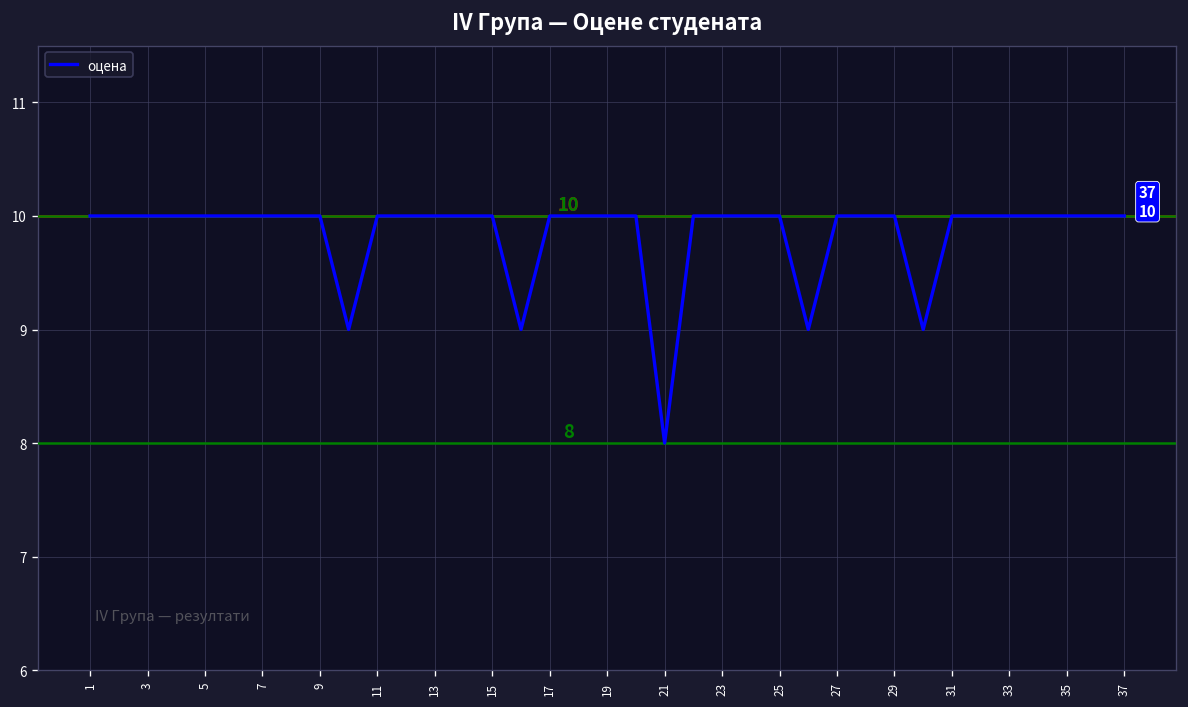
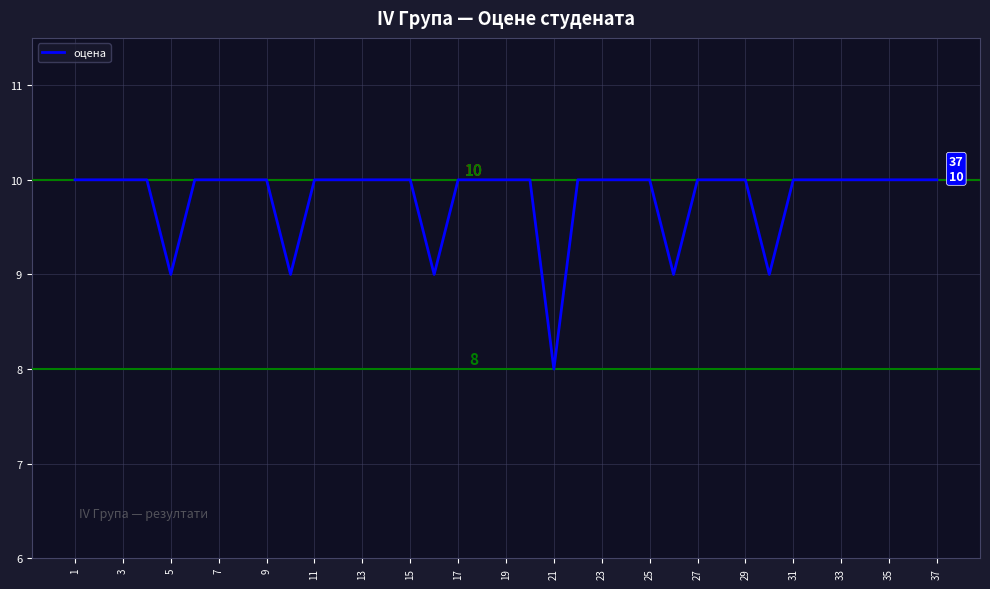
5: 10 -> 9
